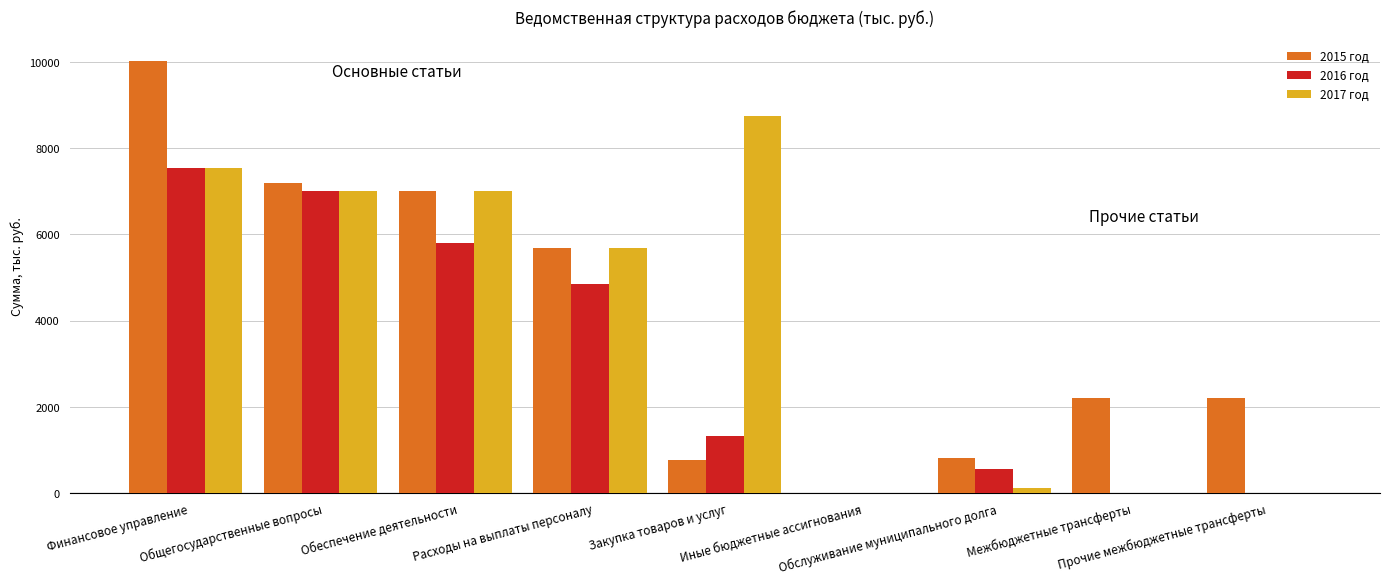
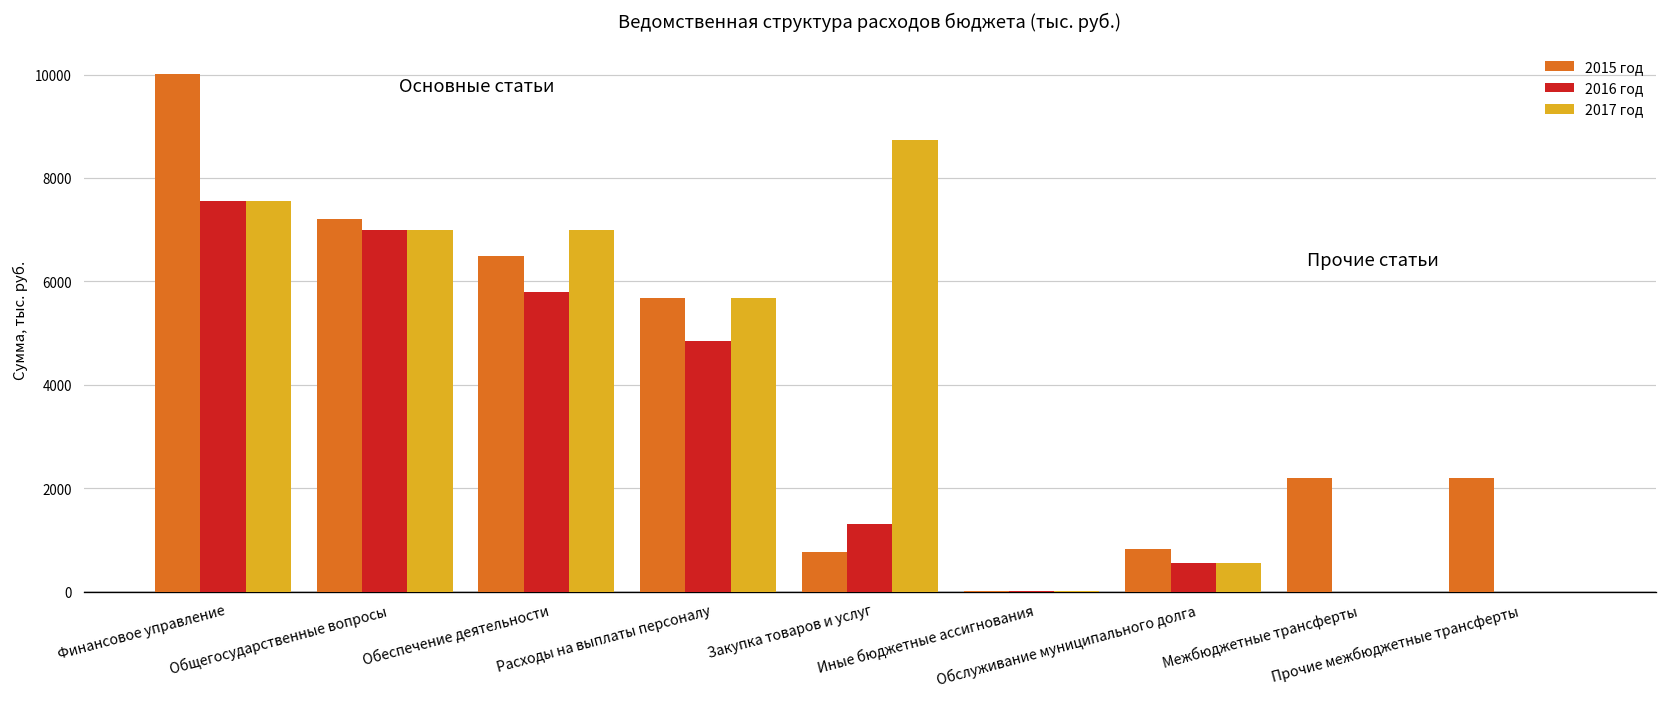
2015 год, Обеспечение деятельности: 7000 -> 6500
2017 год, Обслуживание муниципального долга: 100 -> 600
